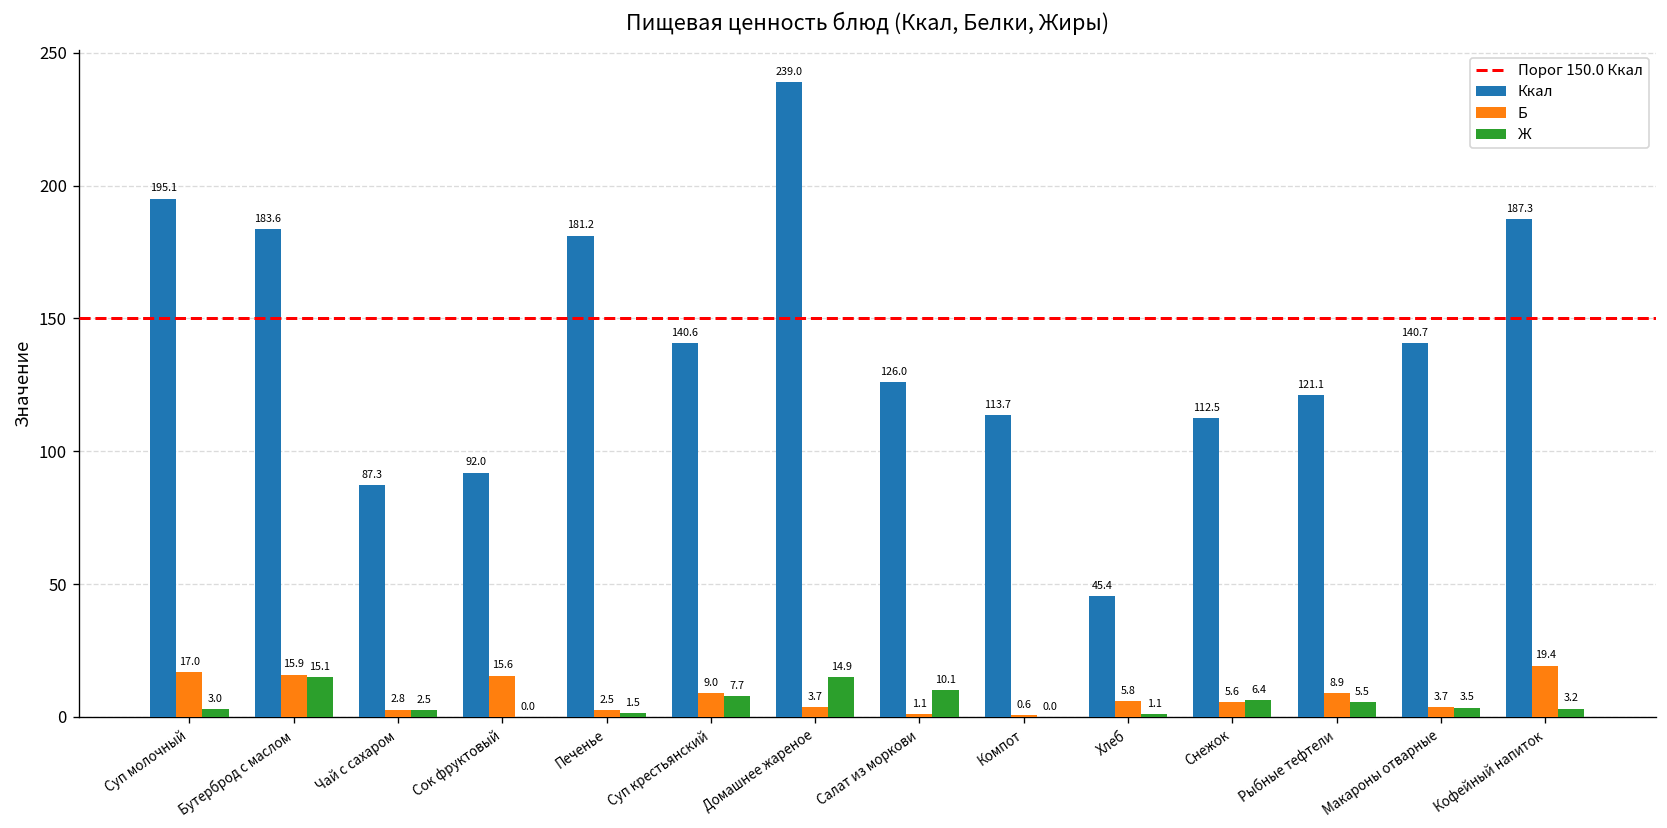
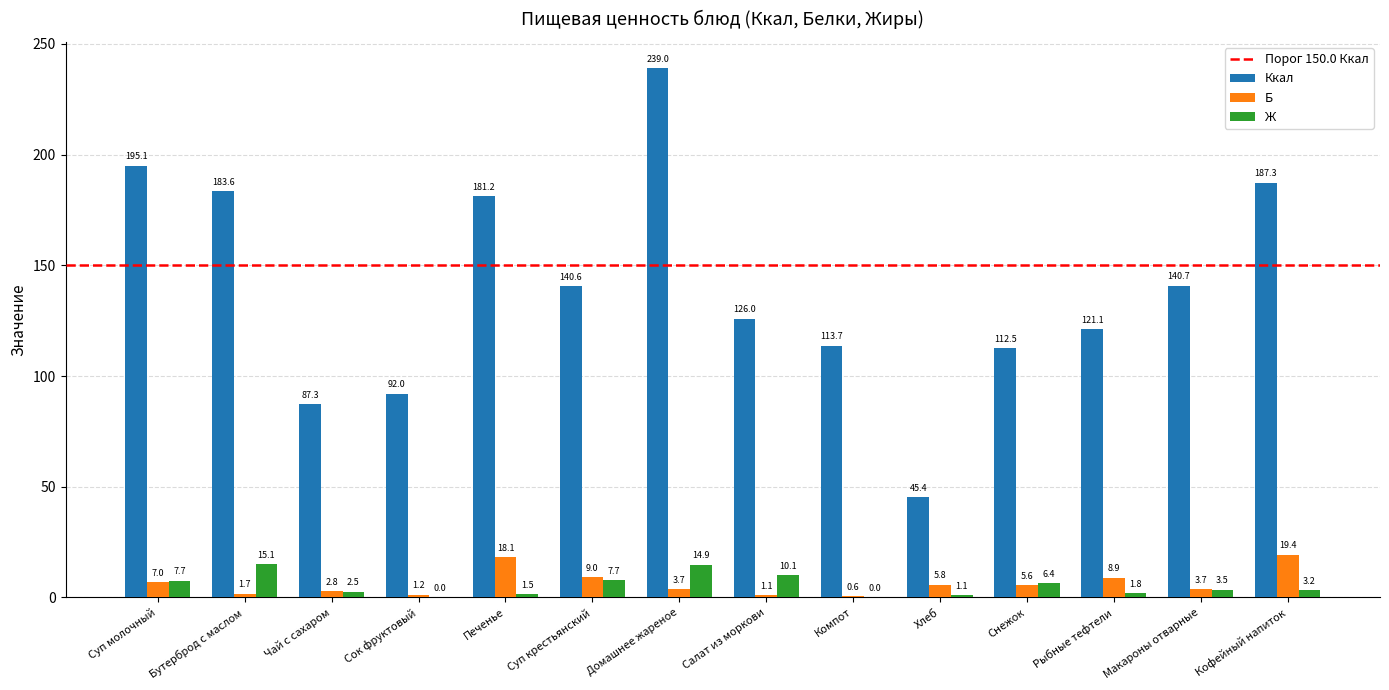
Б, Суп молочный: 17.0 -> 7.0
Ж, Суп молочный: 3.0 -> 7.7
Б, Бутерброд с маслом: 15.9 -> 1.7
Б, Сок фруктовый: 15.6 -> 1.2
Б, Печенье: 2.5 -> 18.1
Ж, Рыбные тефтели: 5.5 -> 1.8
